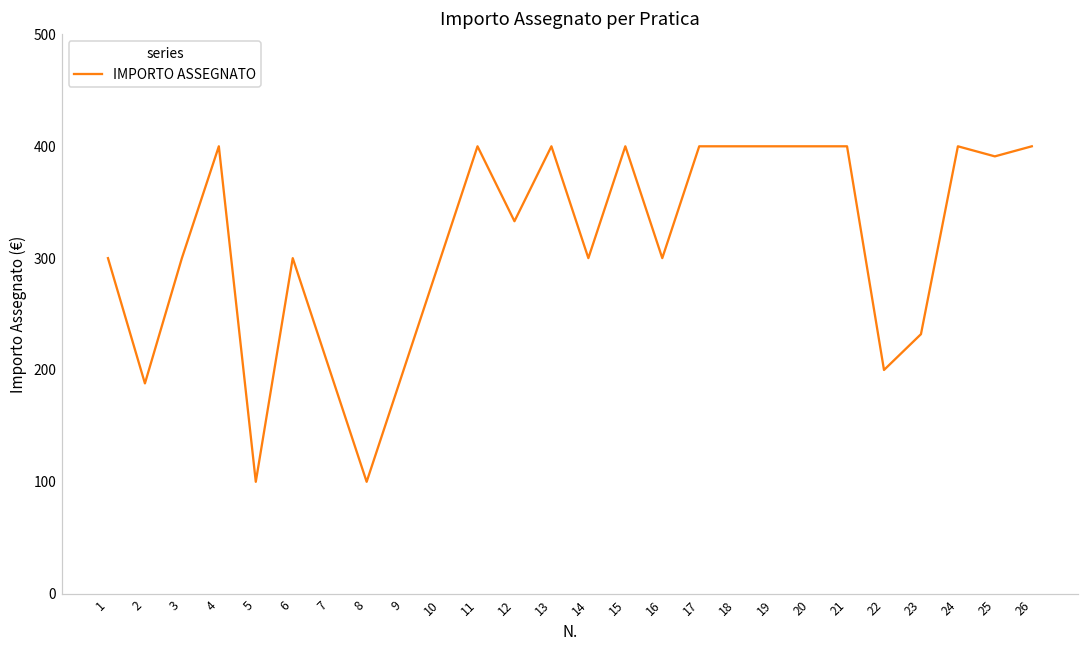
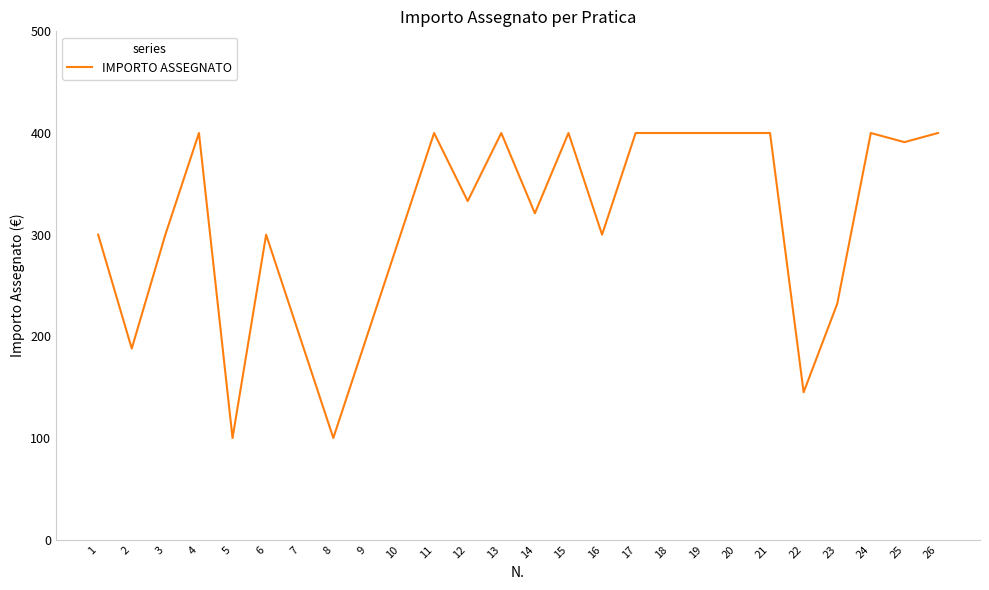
14: 300 -> 321
22: 200 -> 145
